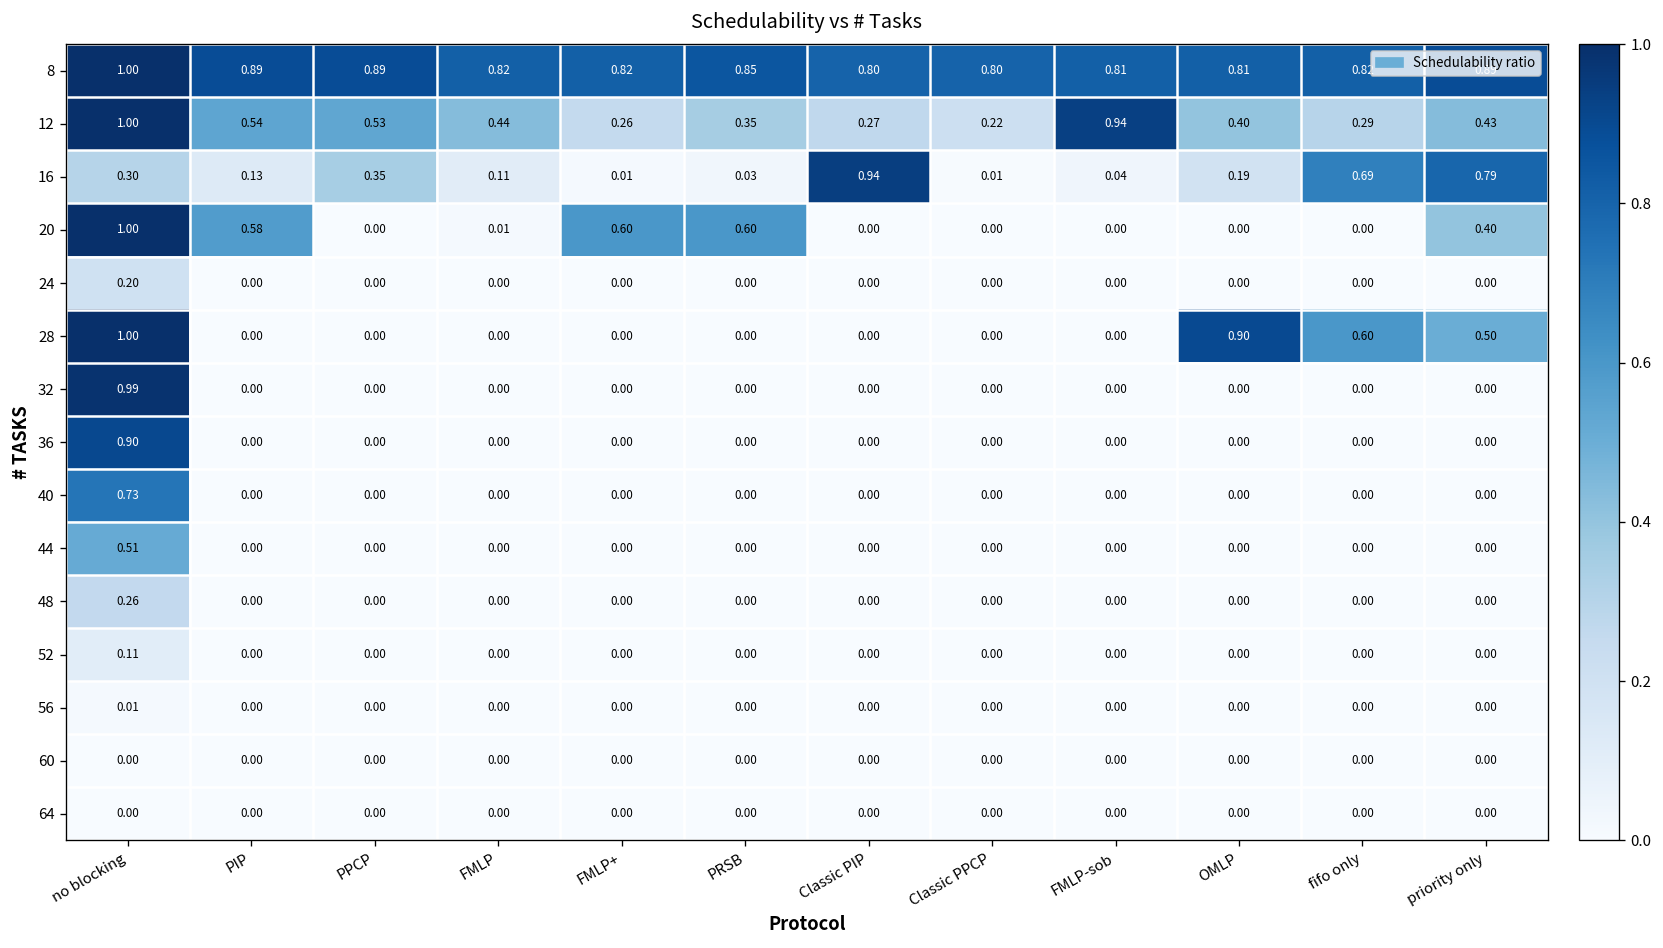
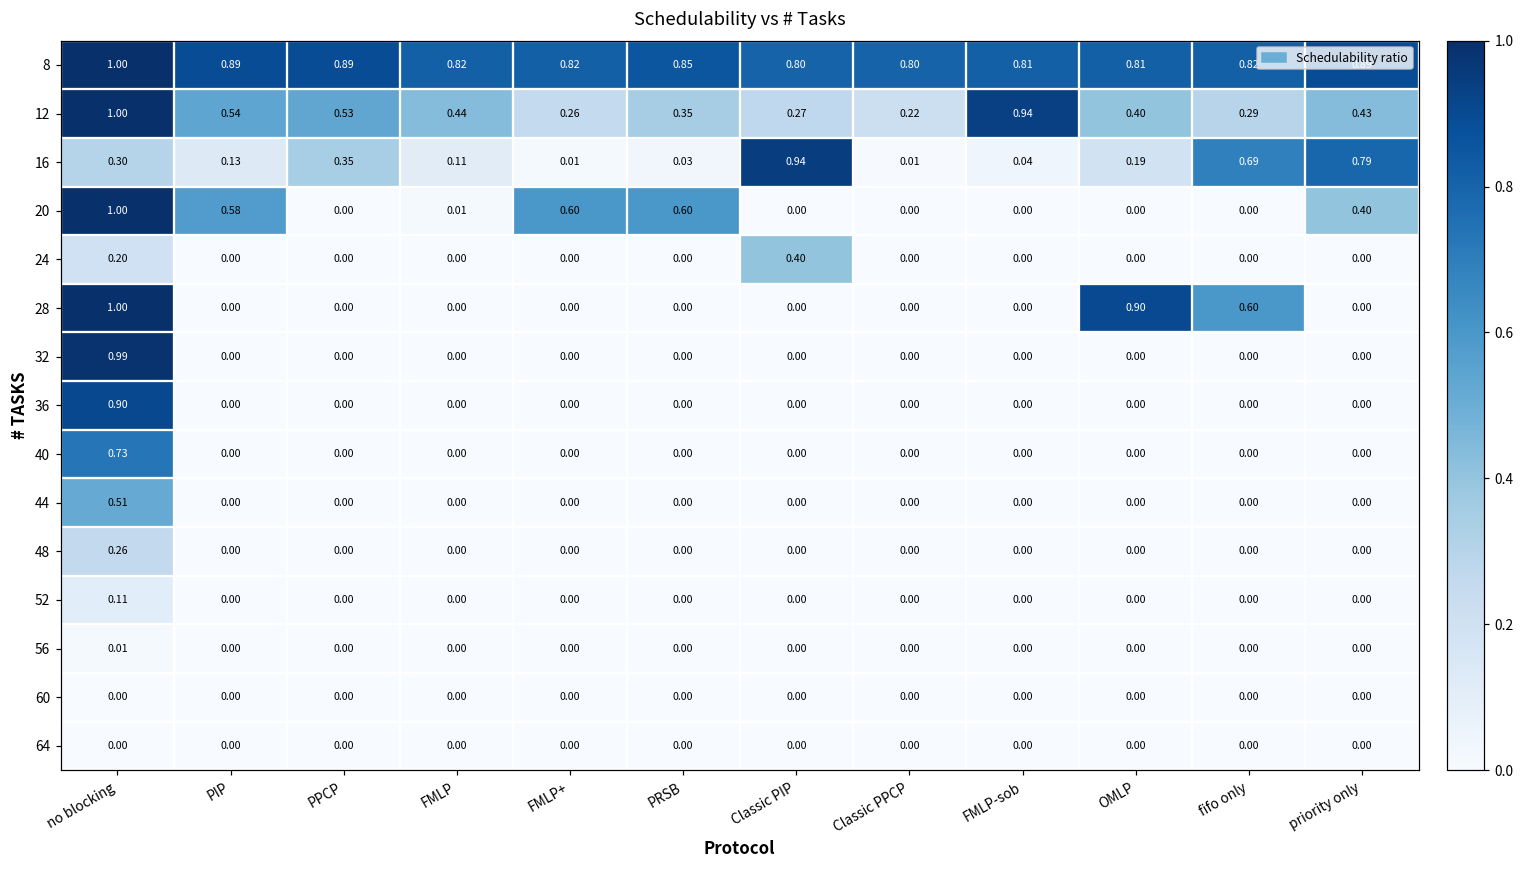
24, Classic PIP: 0.00 -> 0.40
28, priority only: 0.50 -> 0.00
